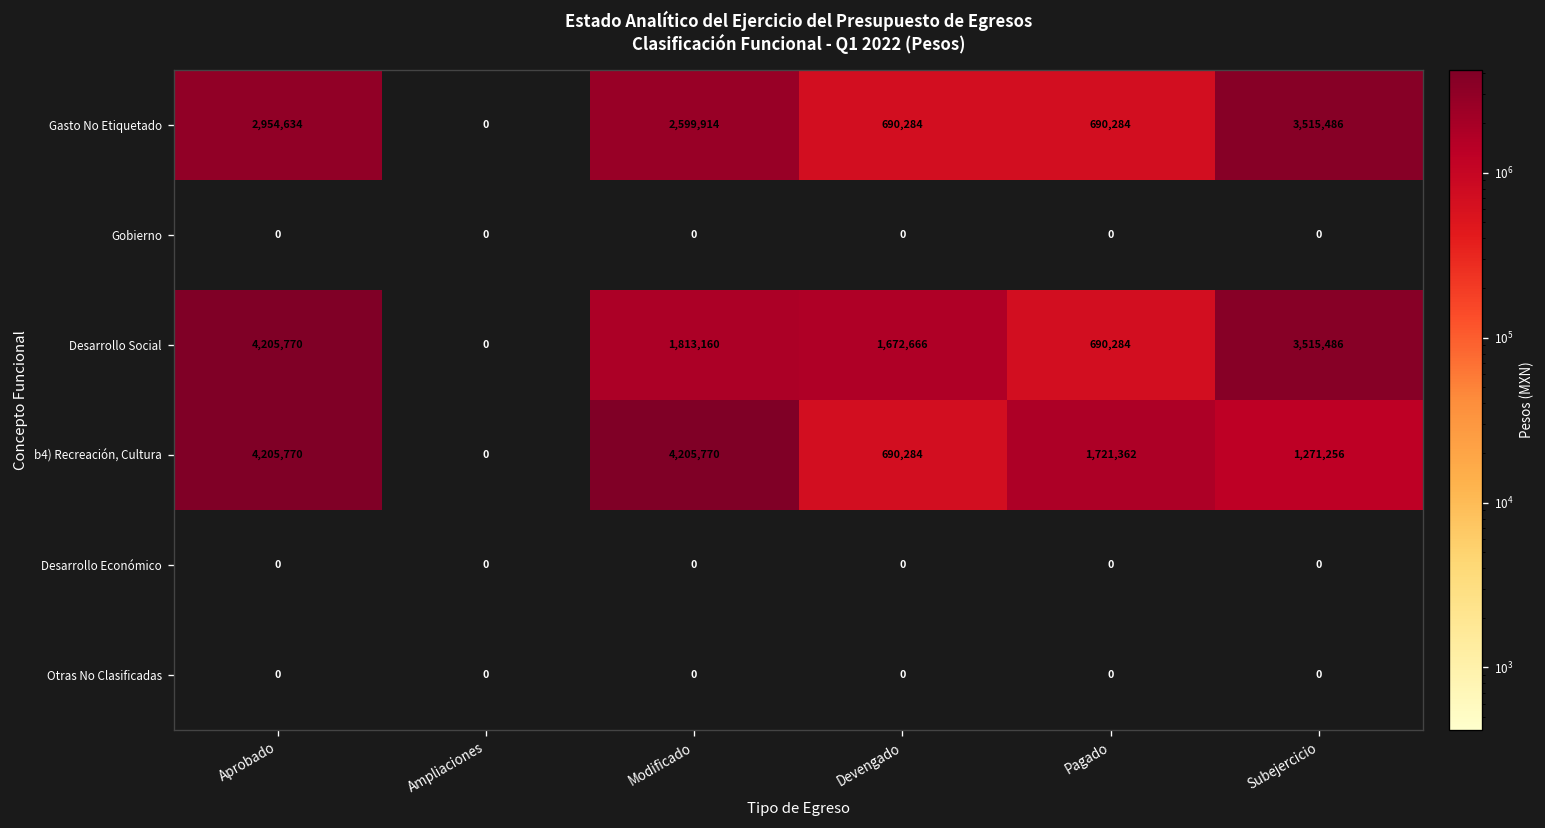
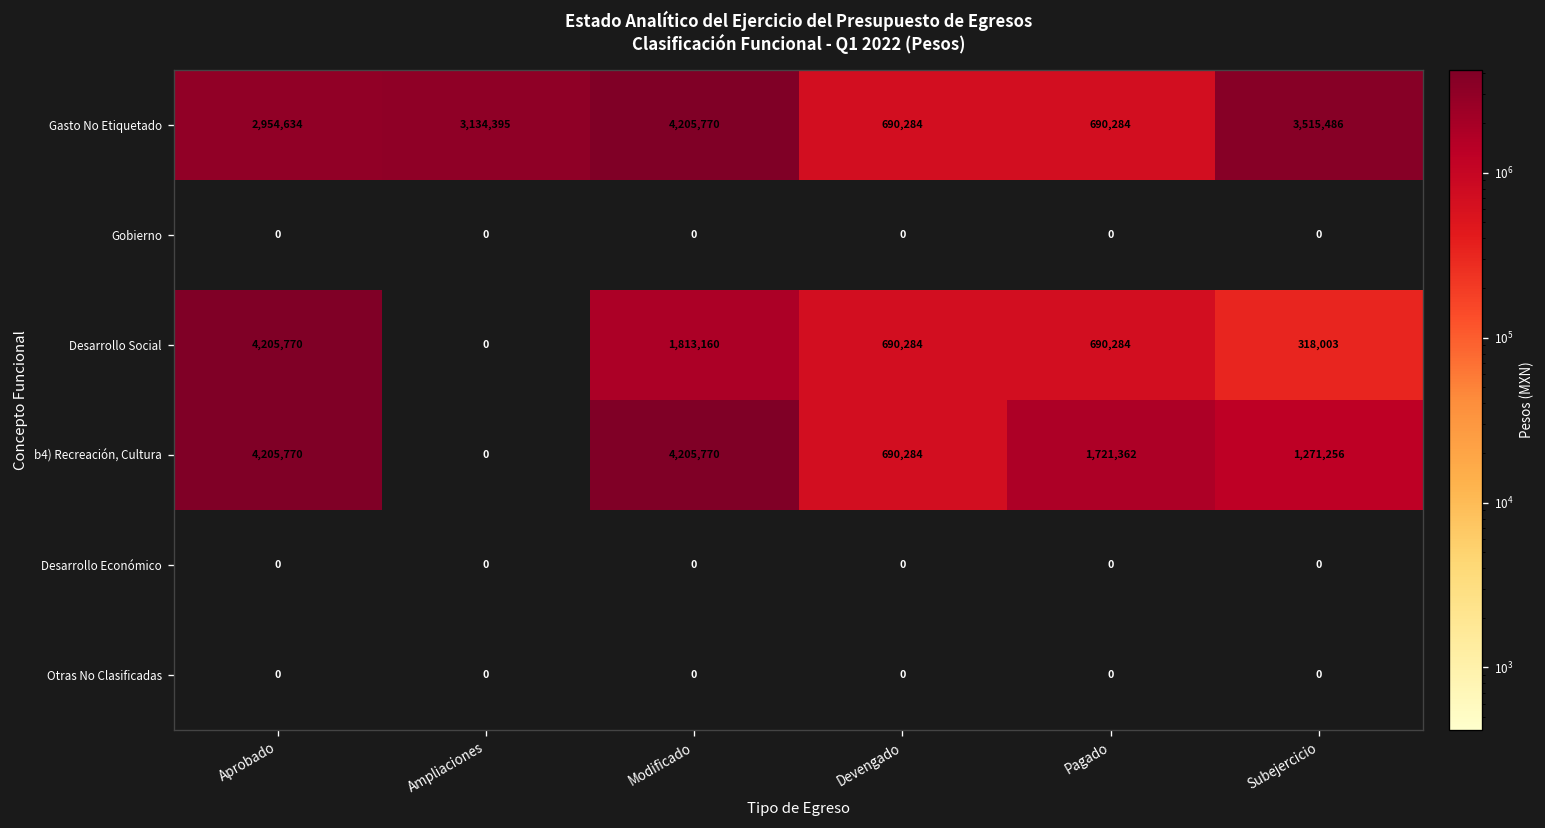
Gasto No Etiquetado, Ampliaciones: 0 -> 3,134,395
Gasto No Etiquetado, Modificado: 2,599,914 -> 4,205,770
Desarrollo Social, Devengado: 1,672,666 -> 690,284
Desarrollo Social, Subejercicio: 3,515,486 -> 318,003
